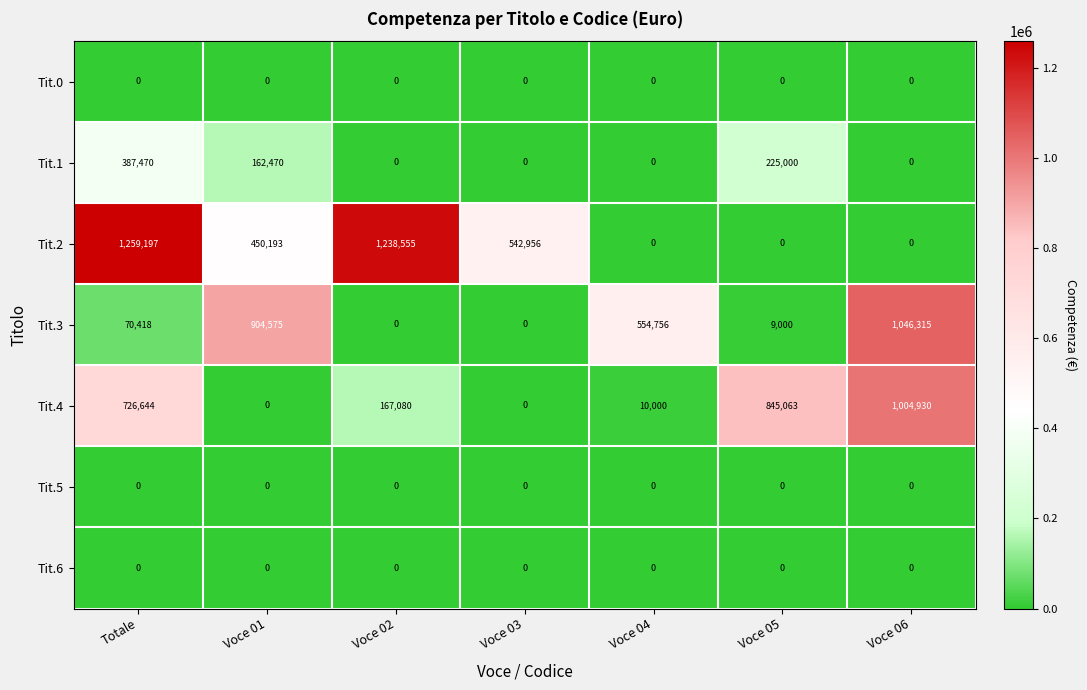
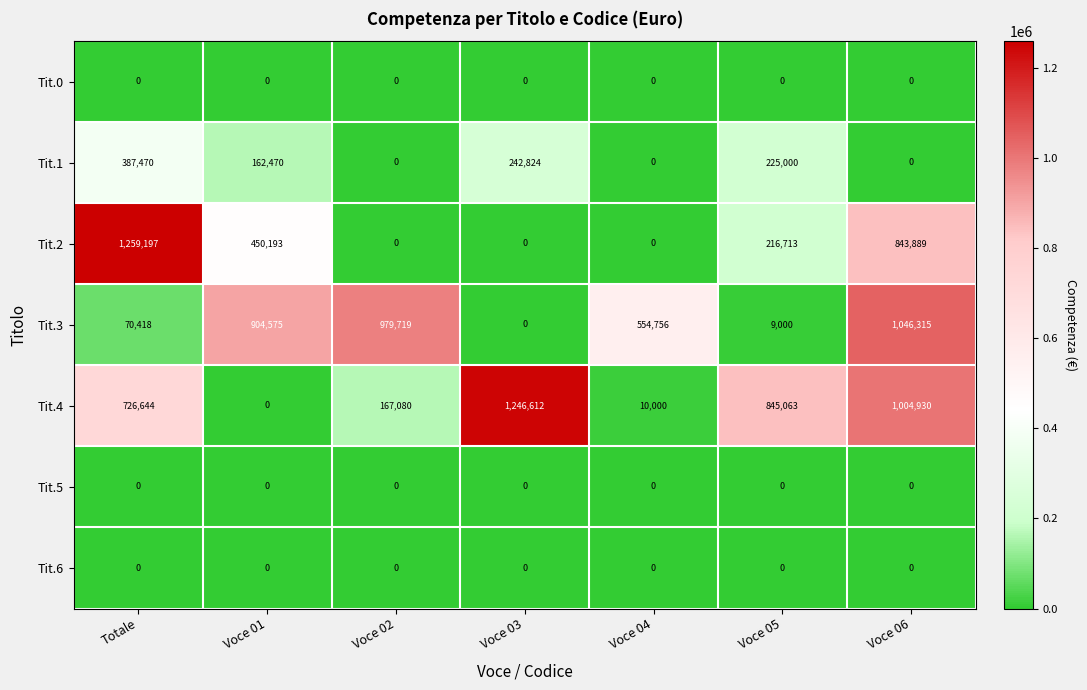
Tit.1, Voce 03: 0 -> 242,824
Tit.2, Voce 02: 1,238,555 -> 0
Tit.2, Voce 03: 542,956 -> 0
Tit.2, Voce 05: 0 -> 216,713
Tit.2, Voce 06: 0 -> 843,889
Tit.3, Voce 02: 0 -> 979,719
Tit.4, Voce 03: 0 -> 1,246,612
